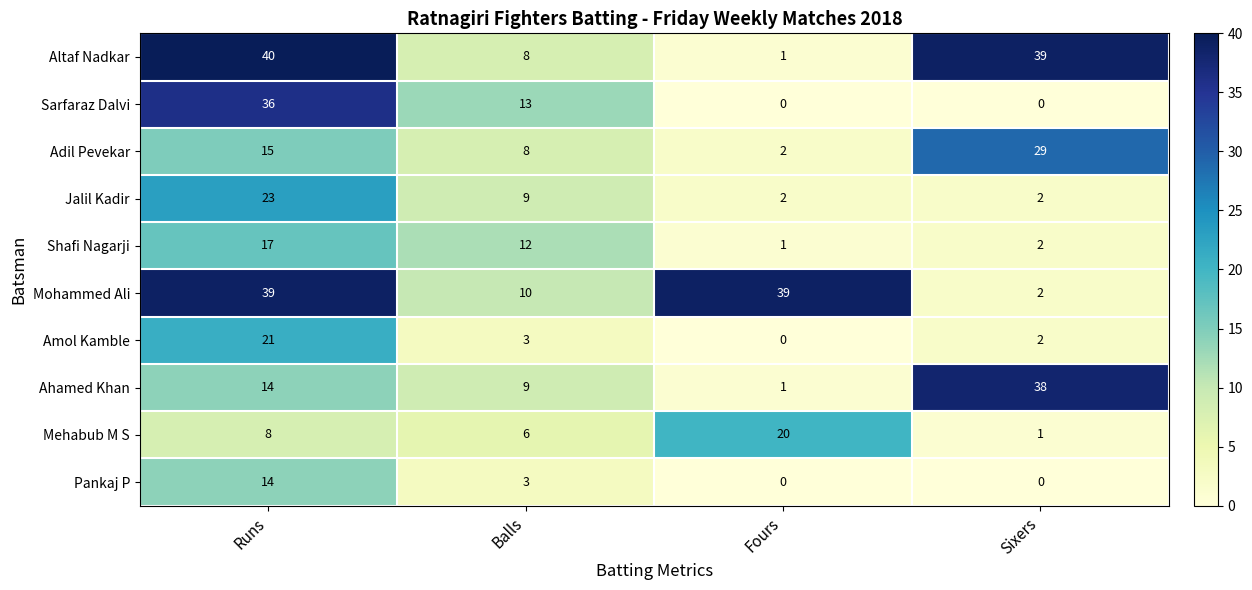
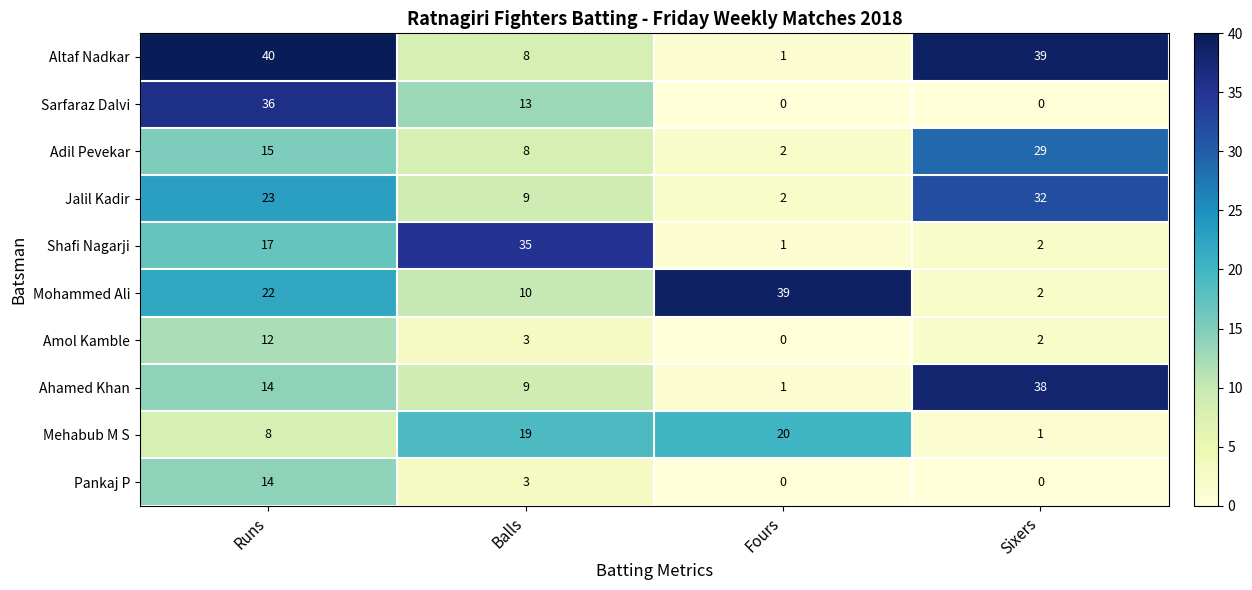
Jalil Kadir, Sixers: 2 -> 32
Shafi Nagarji, Balls: 12 -> 35
Mohammed Ali, Runs: 39 -> 22
Amol Kamble, Runs: 21 -> 12
Mehabub M S, Balls: 6 -> 19
